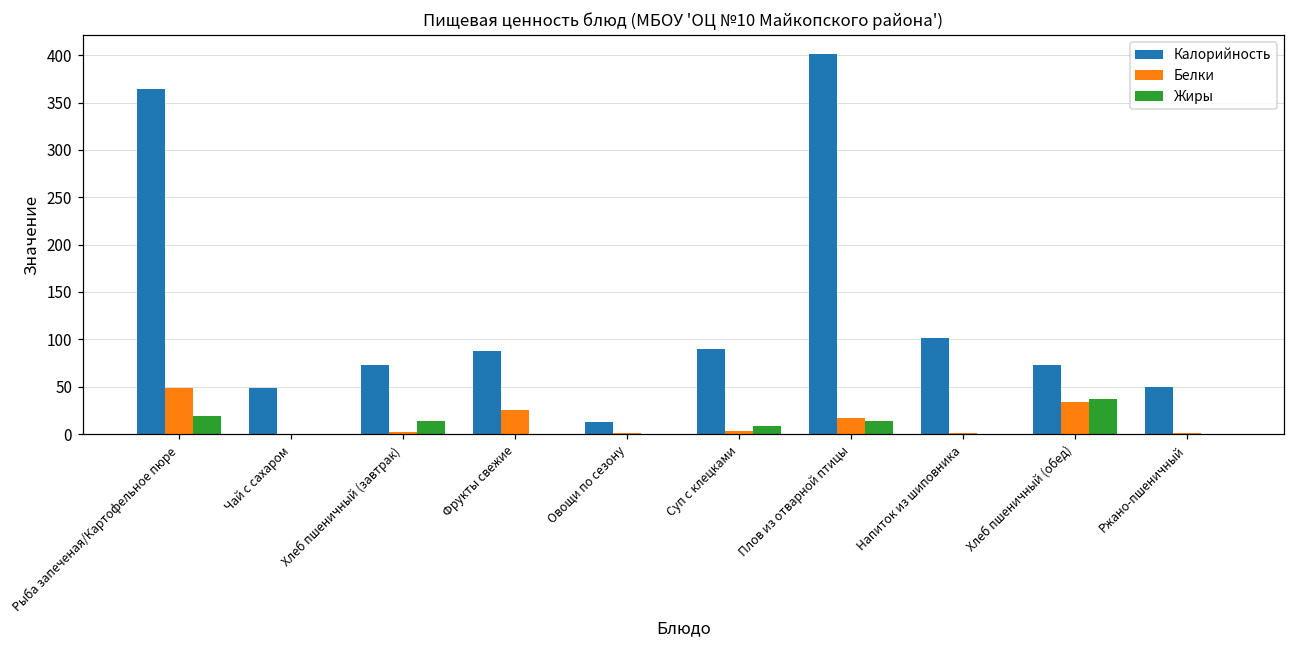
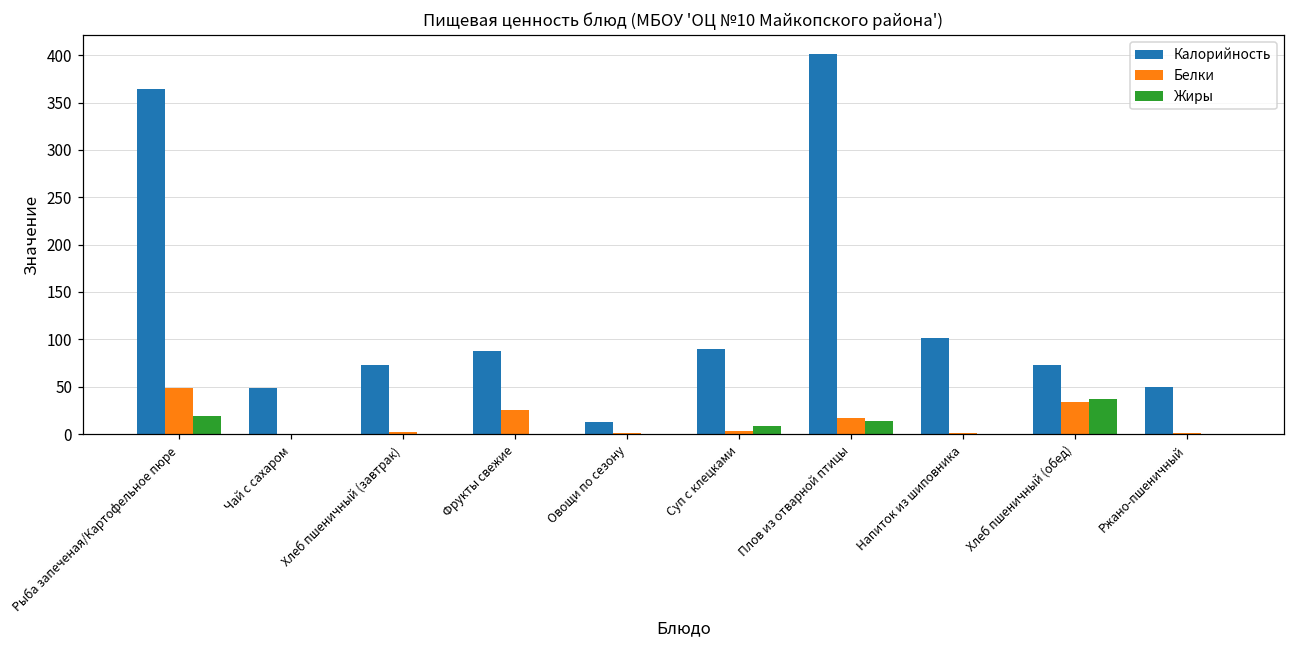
Жиры, Хлеб пшеничный (завтрак): 10 -> 0
